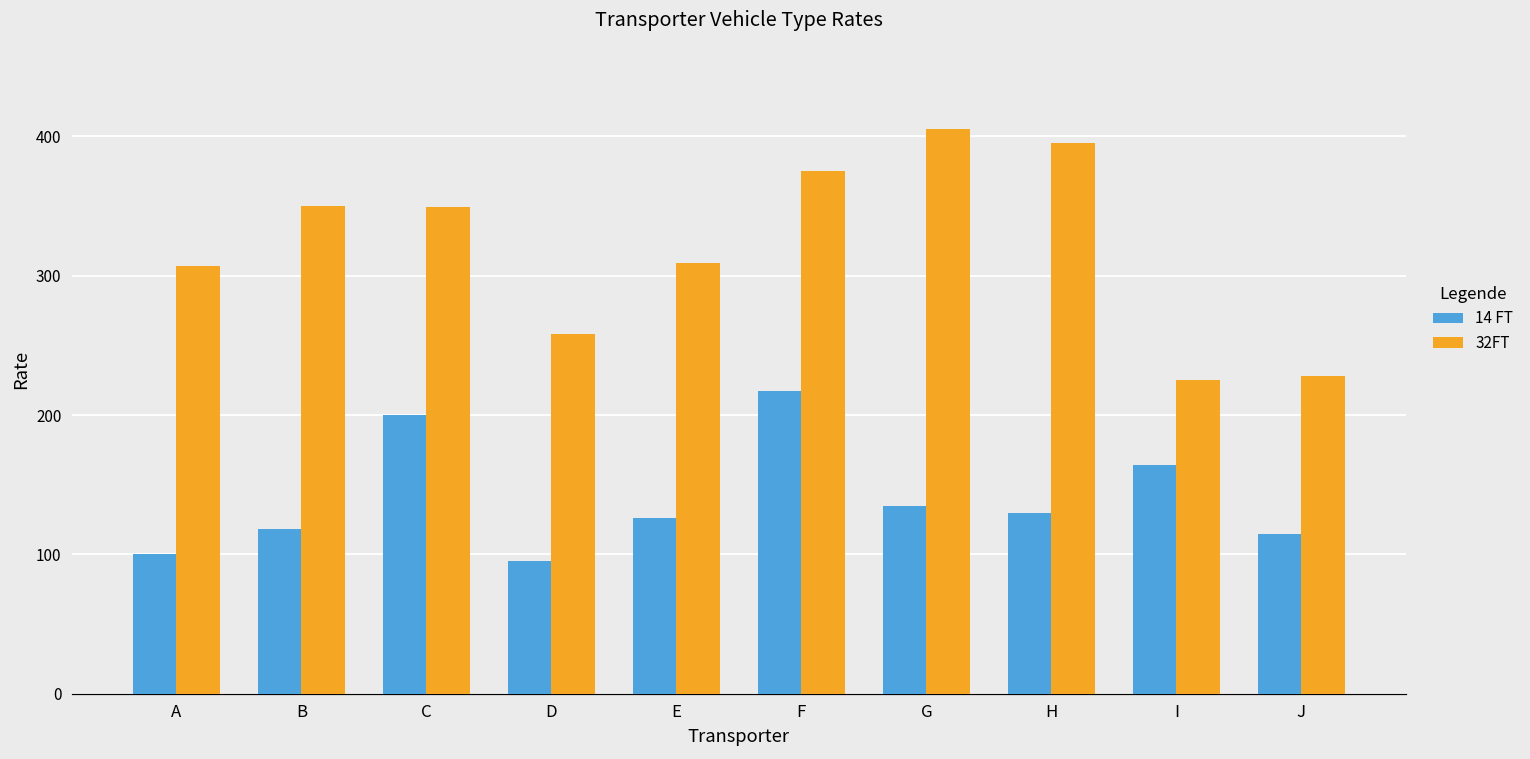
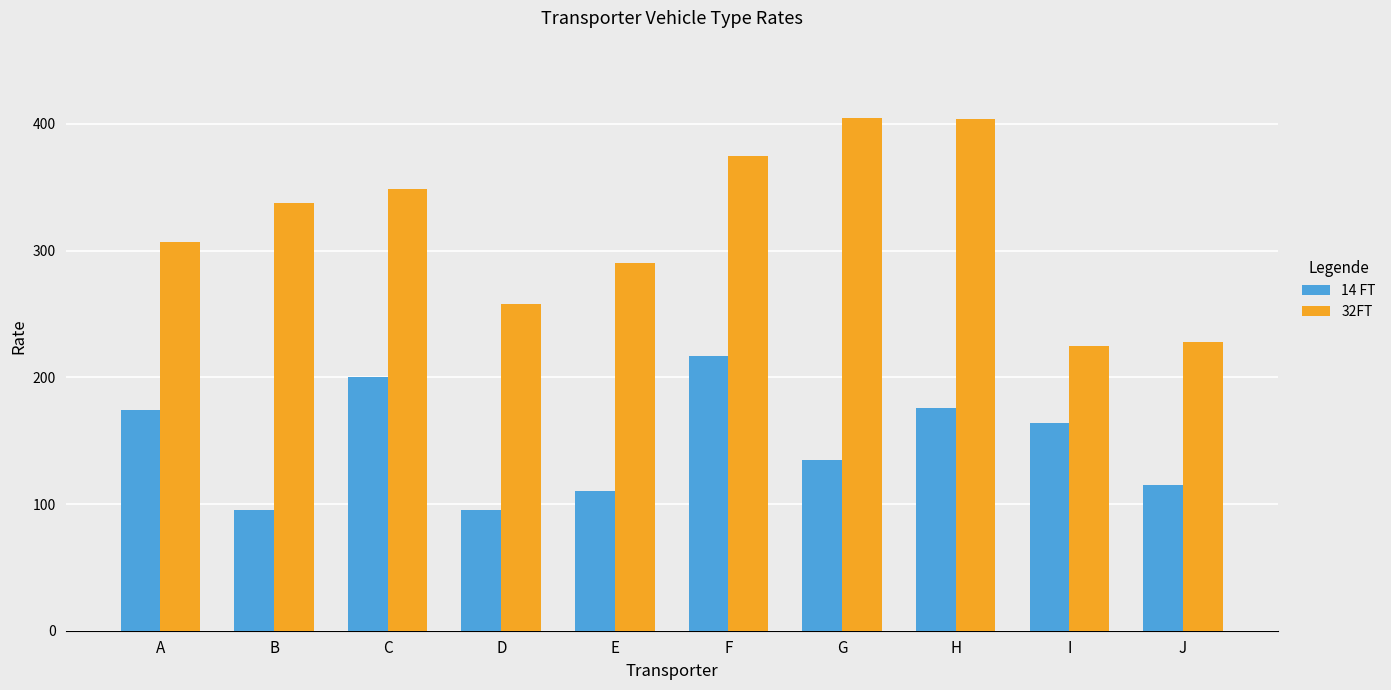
14 FT, A: 100 -> 174
14 FT, B: 118 -> 95
32FT, B: 350 -> 338
14 FT, E: 126 -> 110
32FT, E: 309 -> 290
14 FT, H: 130 -> 176
32FT, H: 395 -> 404
